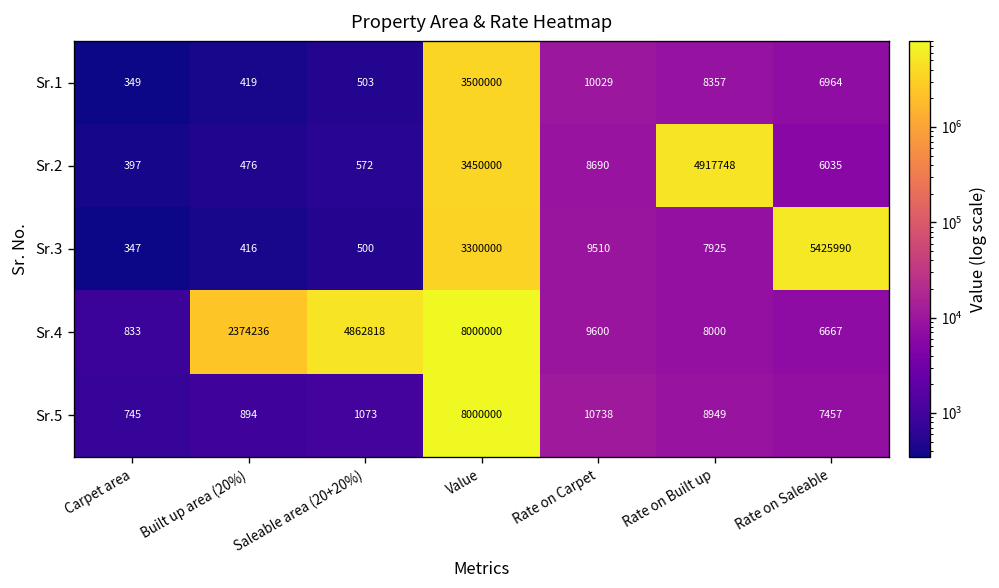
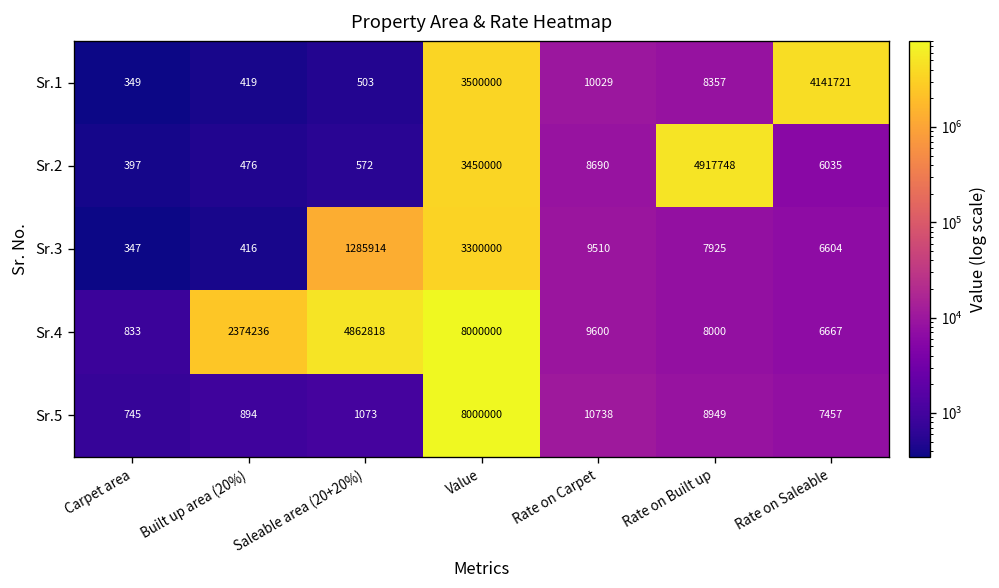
Sr.1, Rate on Saleable: 6964 -> 4141721
Sr.3, Saleable area (20+20%): 500 -> 1285914
Sr.3, Rate on Saleable: 5425990 -> 6604
